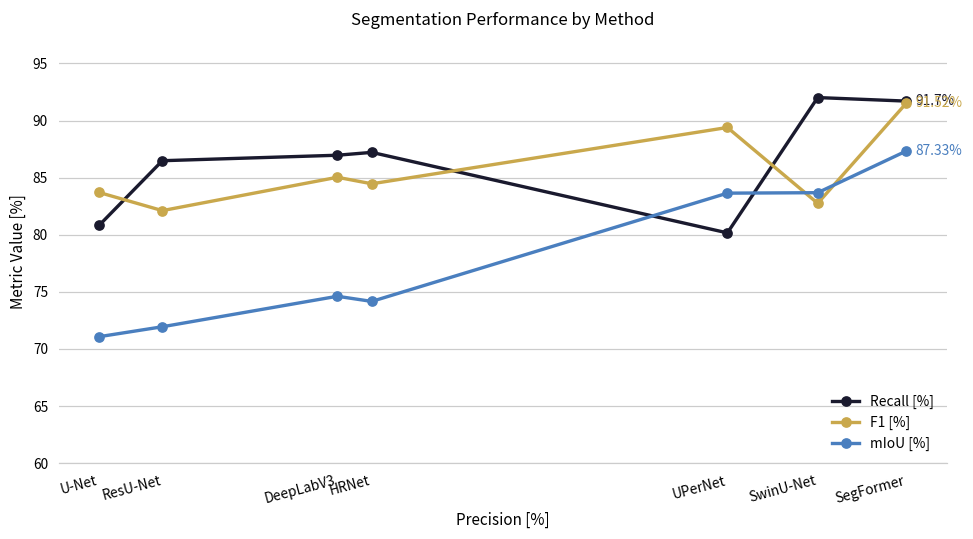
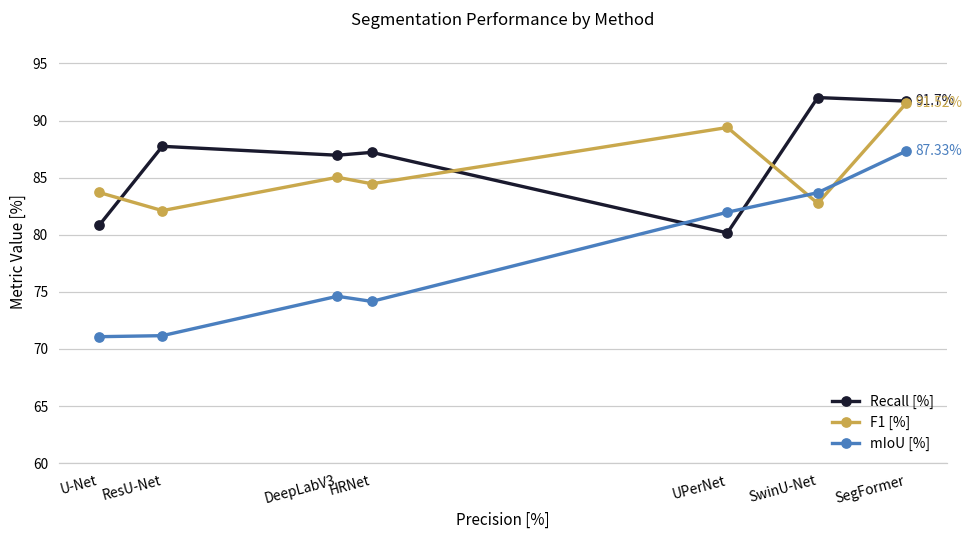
Recall [%], ResU-Net: 86.5 -> 87.7
mIoU [%], ResU-Net: 71.9 -> 71.2
mIoU [%], UPerNet: 83.6 -> 82.0
